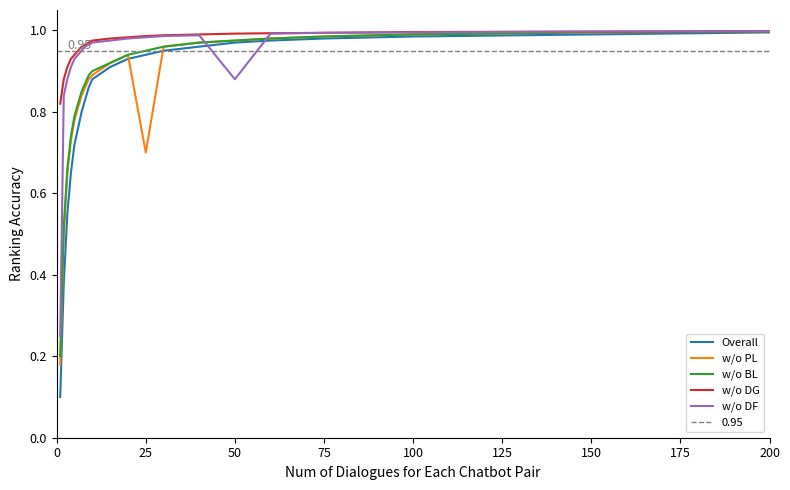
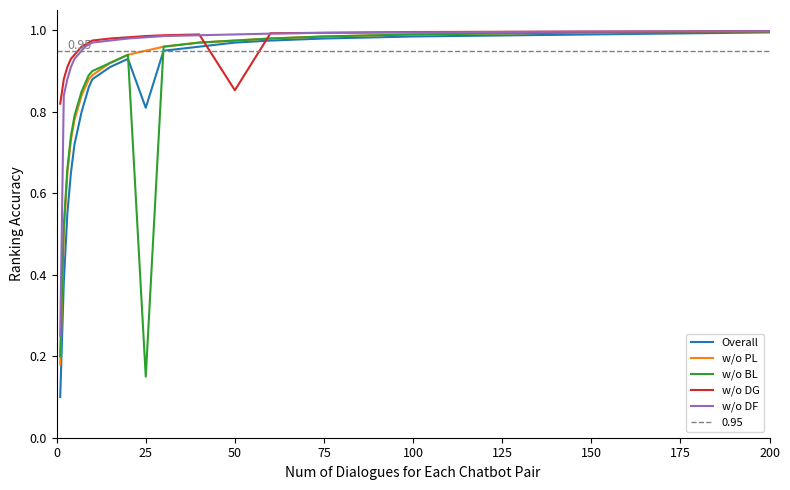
Overall, 25: 0.94 -> 0.81
w/o PL, 25: 0.70 -> 0.95
w/o BL, 25: 0.95 -> 0.15
w/o DG, 50: 0.99 -> 0.85
w/o DF, 50: 0.88 -> 0.99
